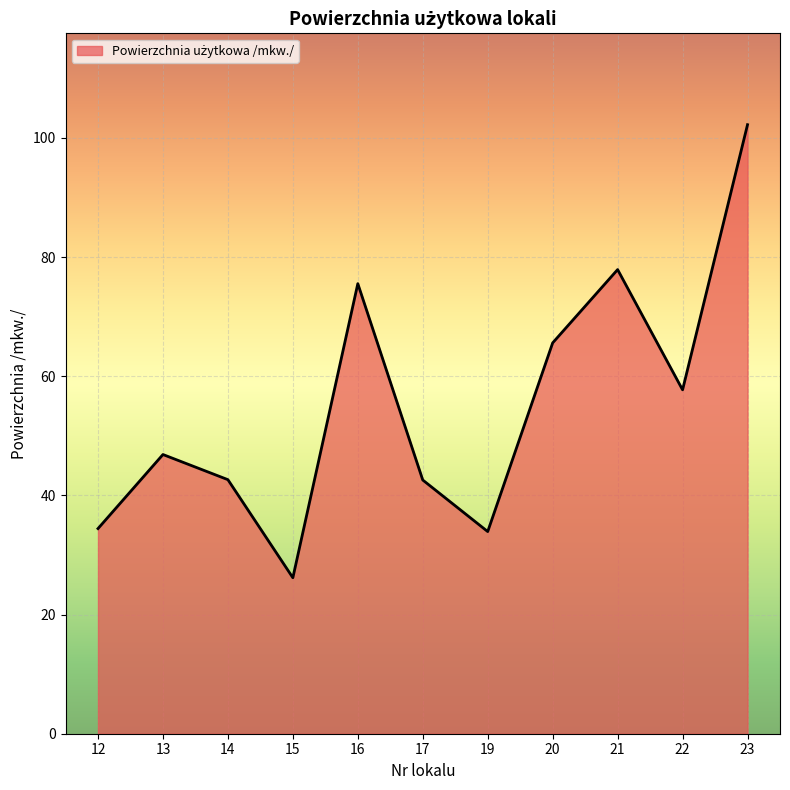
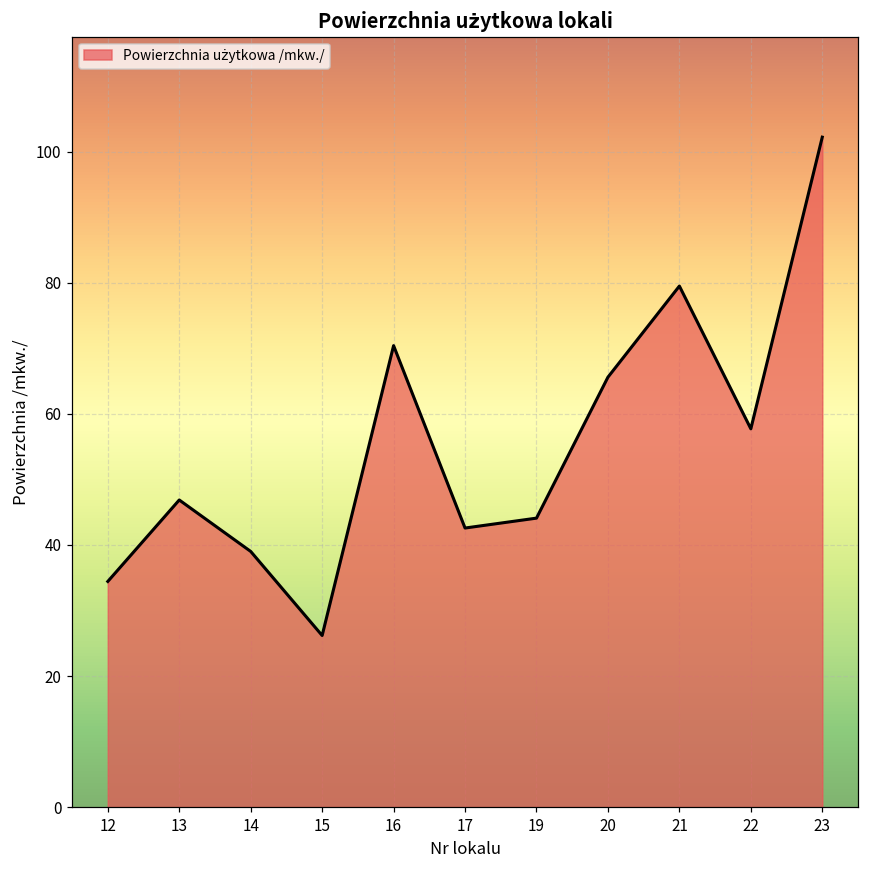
14: 43 -> 39
16: 76 -> 70
19: 34 -> 44
21: 78 -> 80
